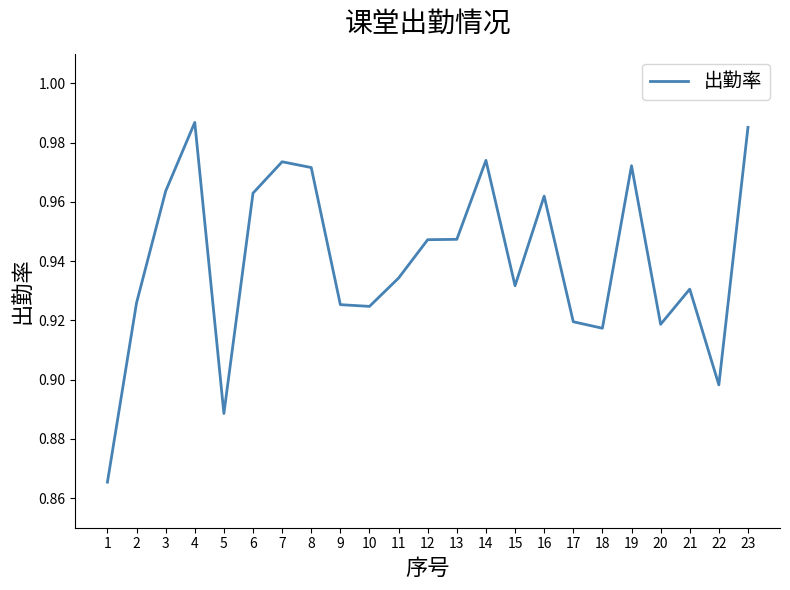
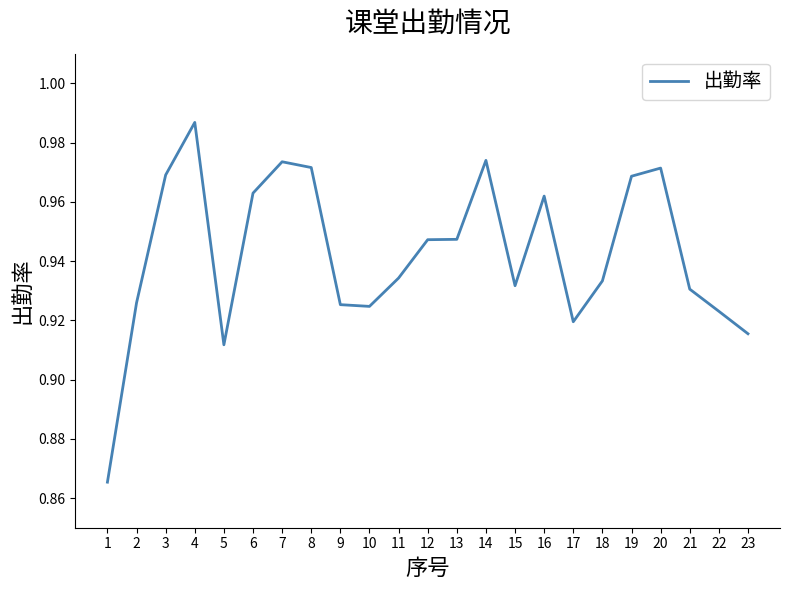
3: 0.964 -> 0.969
5: 0.889 -> 0.912
18: 0.917 -> 0.933
19: 0.972 -> 0.969
20: 0.919 -> 0.971
22: 0.898 -> 0.923
23: 0.985 -> 0.915
